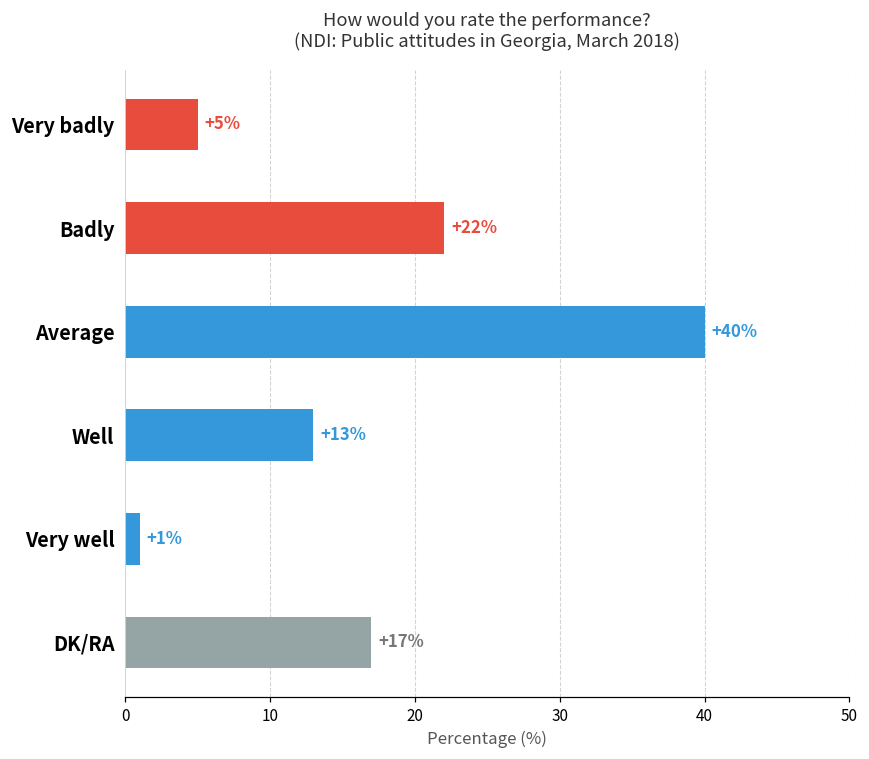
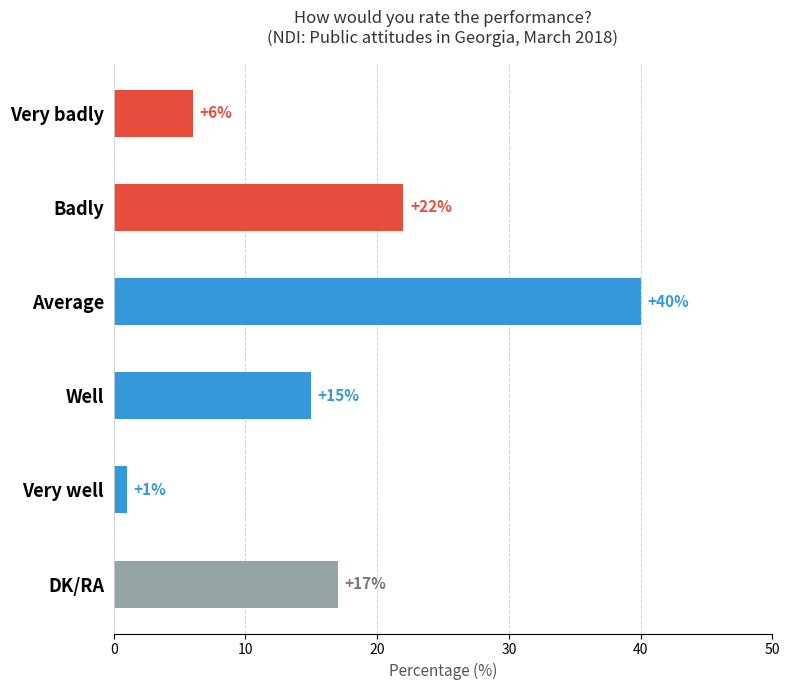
Very badly: +5% -> +6%
Well: +13% -> +15%
